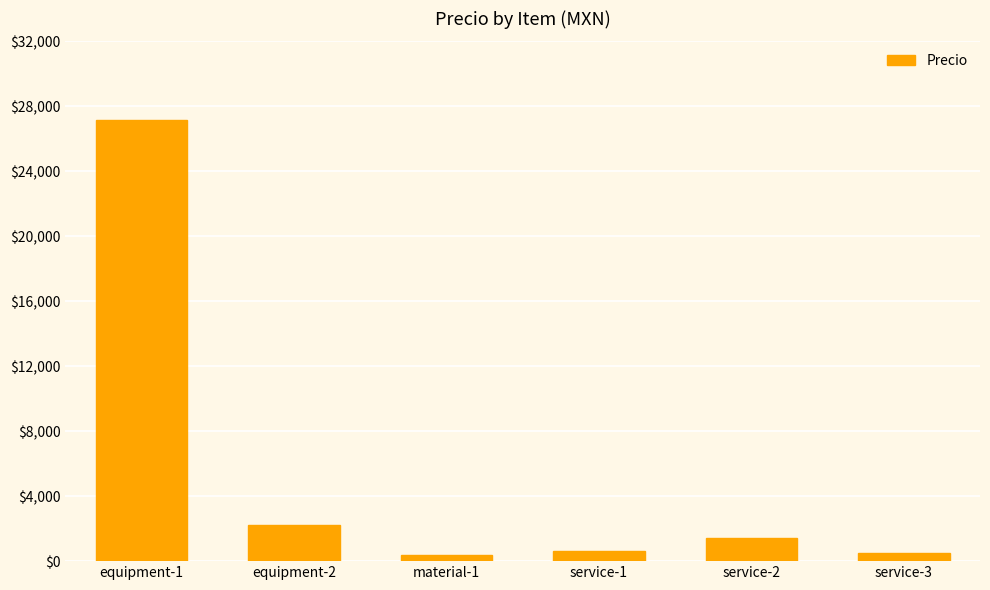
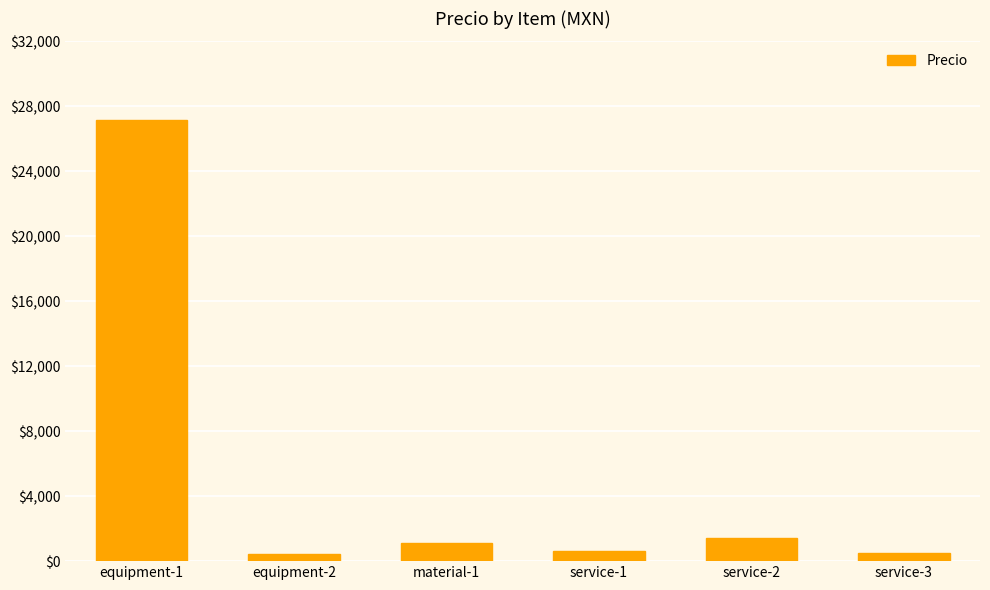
equipment-2: $2,300 -> $400
material-1: $400 -> $1,100
